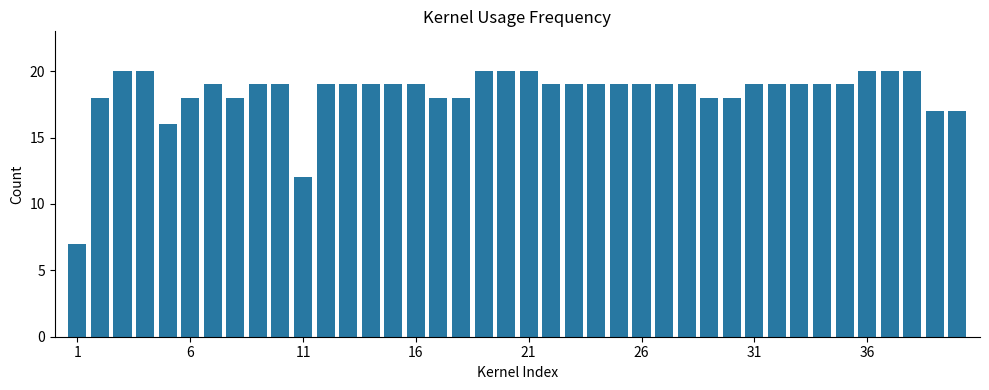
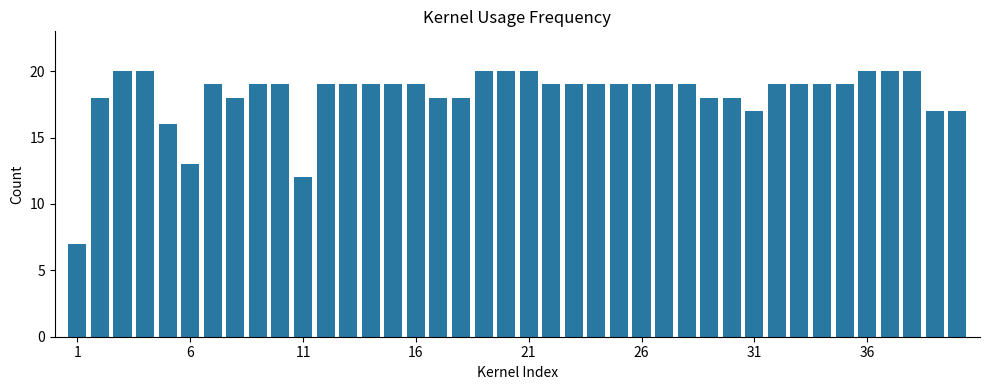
6: 18 -> 13
31: 19 -> 17
